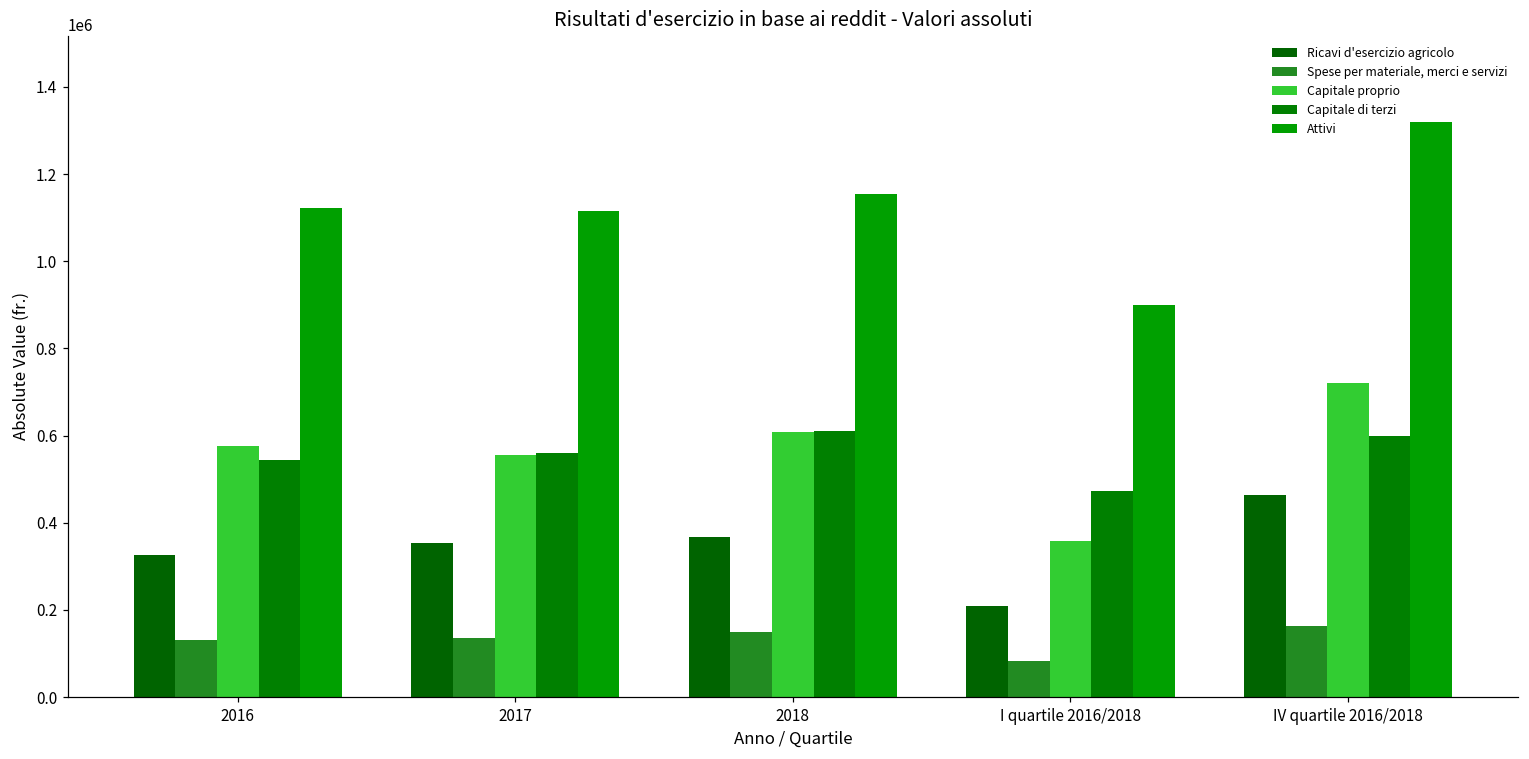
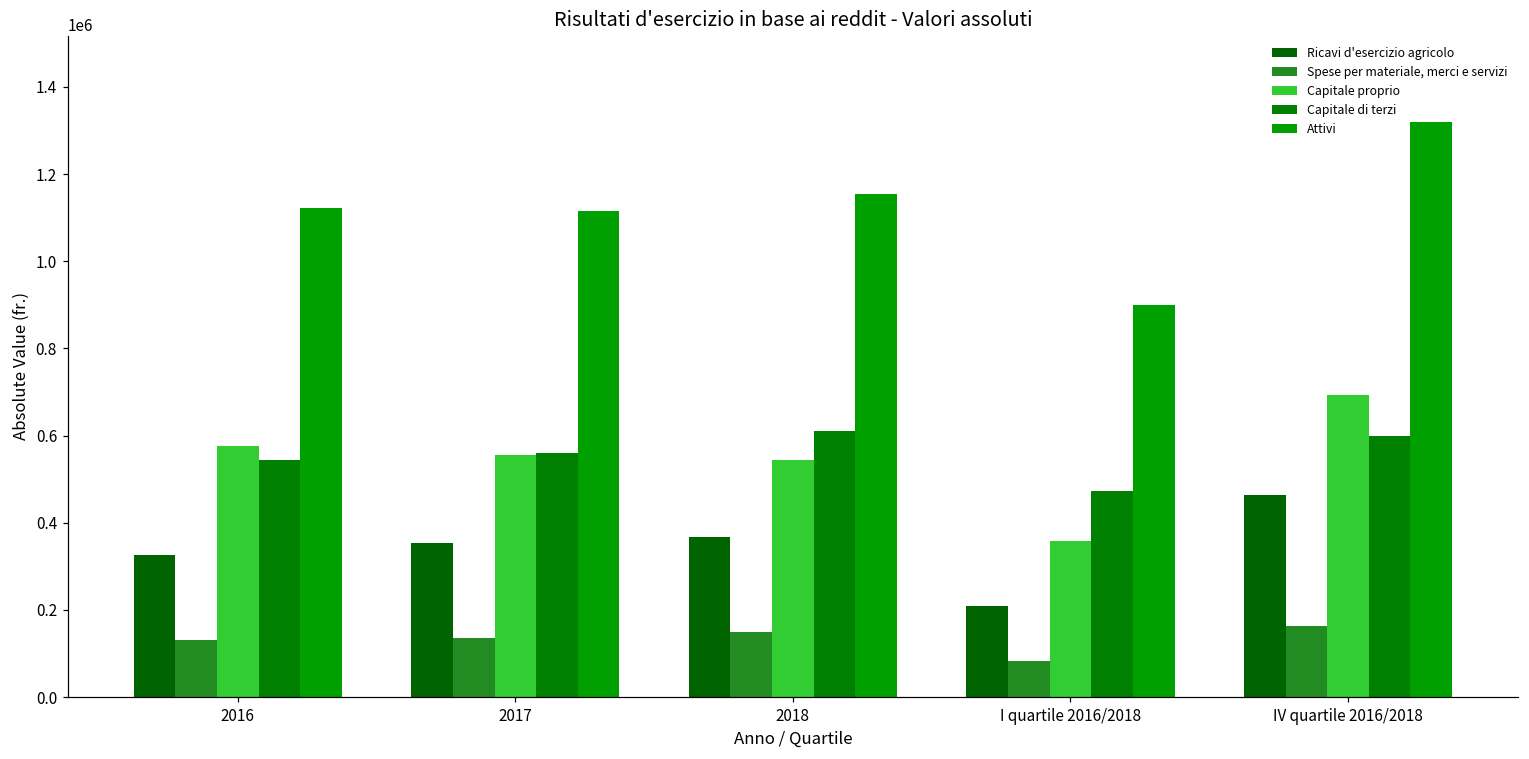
Capitale proprio, 2018: 610000 -> 540000
Capitale proprio, IV quartile 2016/2018: 720000 -> 690000
